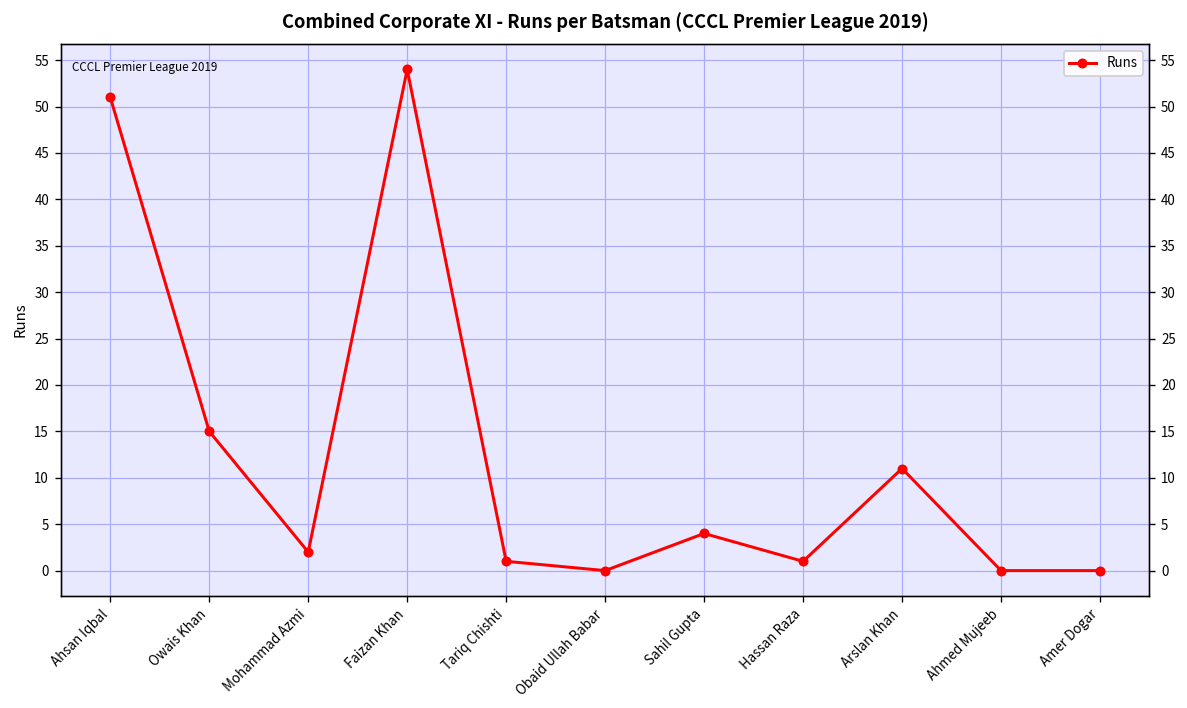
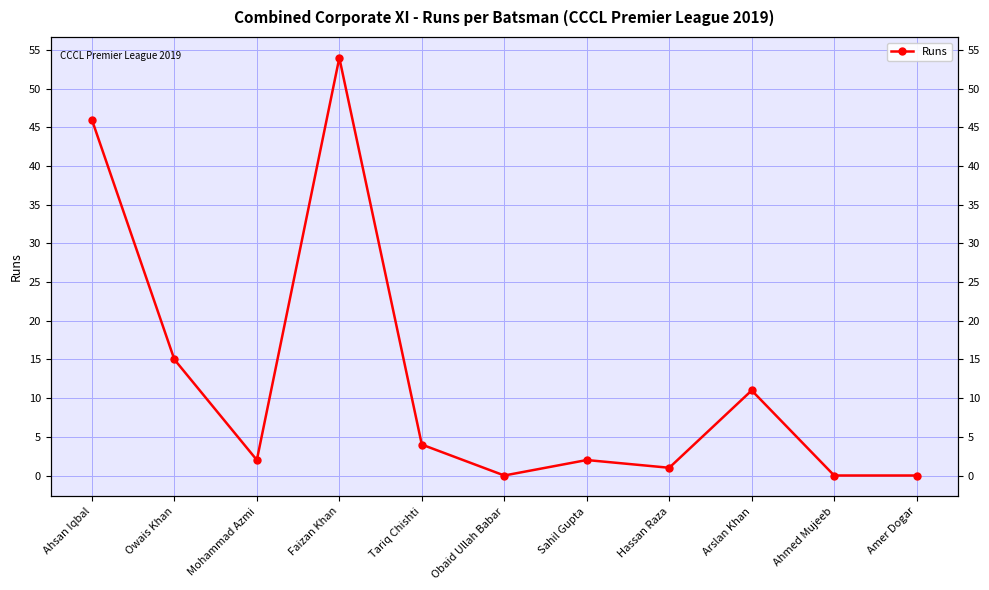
Ahsan Iqbal: 51 -> 46
Tariq Chishti: 1 -> 4
Sahil Gupta: 4 -> 2
